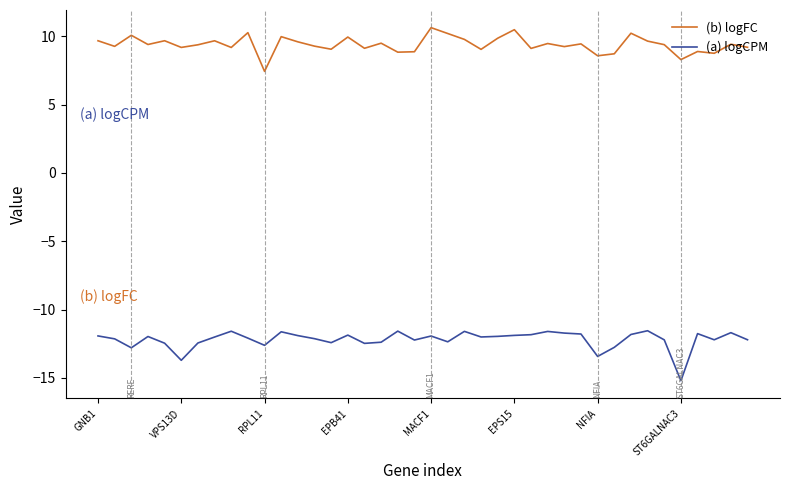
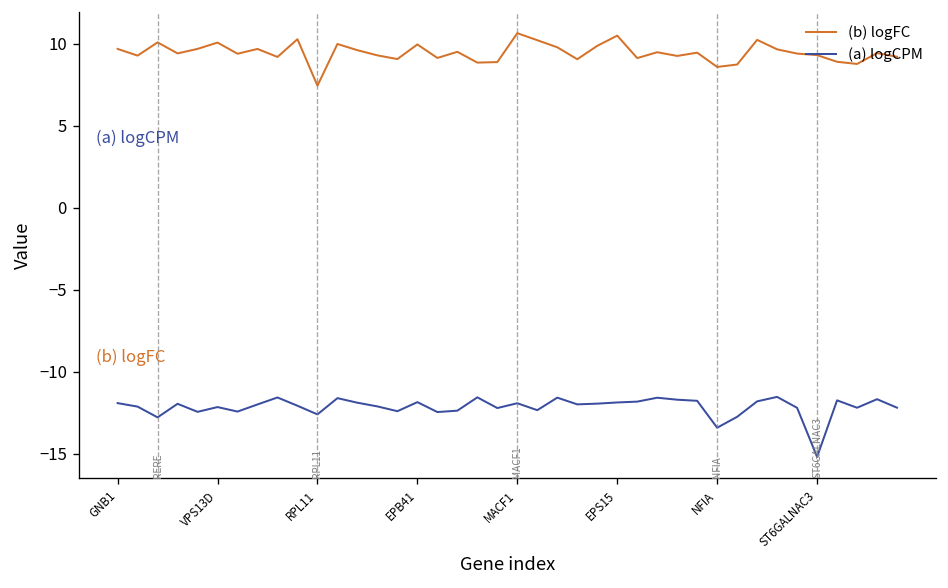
(b) logFC, VPS13D: 9.2 -> 10.1
(a) logCPM, VPS13D: -13.7 -> -12.2
(b) logFC, ST6GALNAC3: 8.3 -> 9.3
